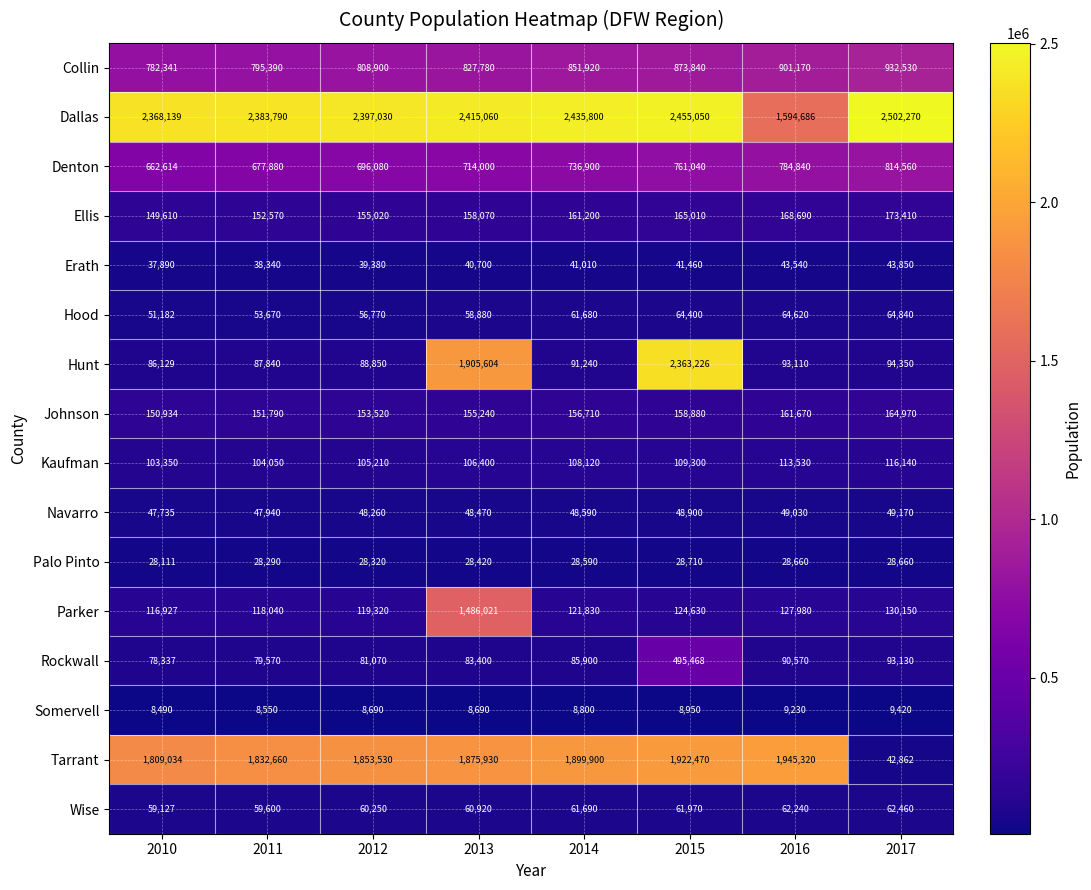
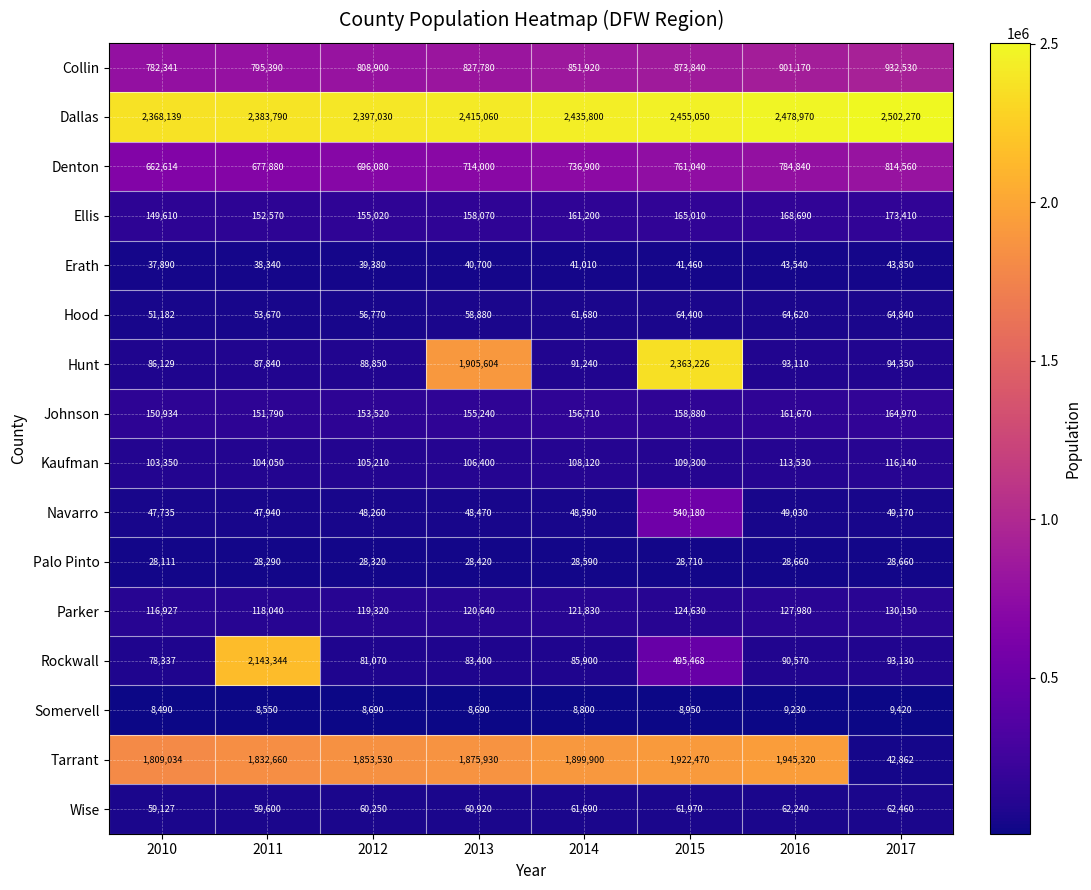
Dallas, 2016: 1,594,686 -> 2,478,970
Navarro, 2015: 48,900 -> 540,180
Parker, 2013: 1,486,021 -> 120,640
Rockwall, 2011: 79,570 -> 2,143,344
